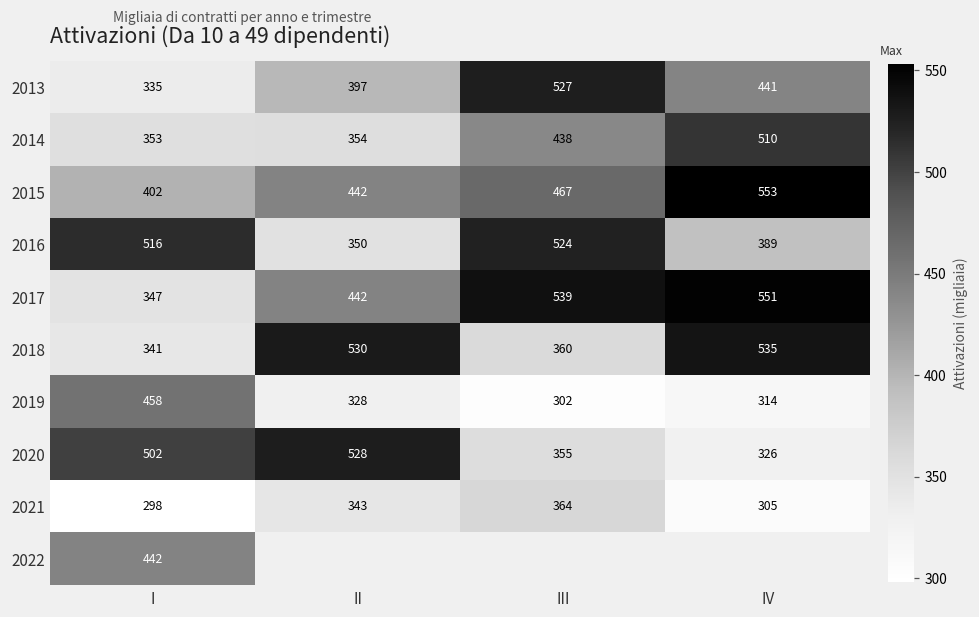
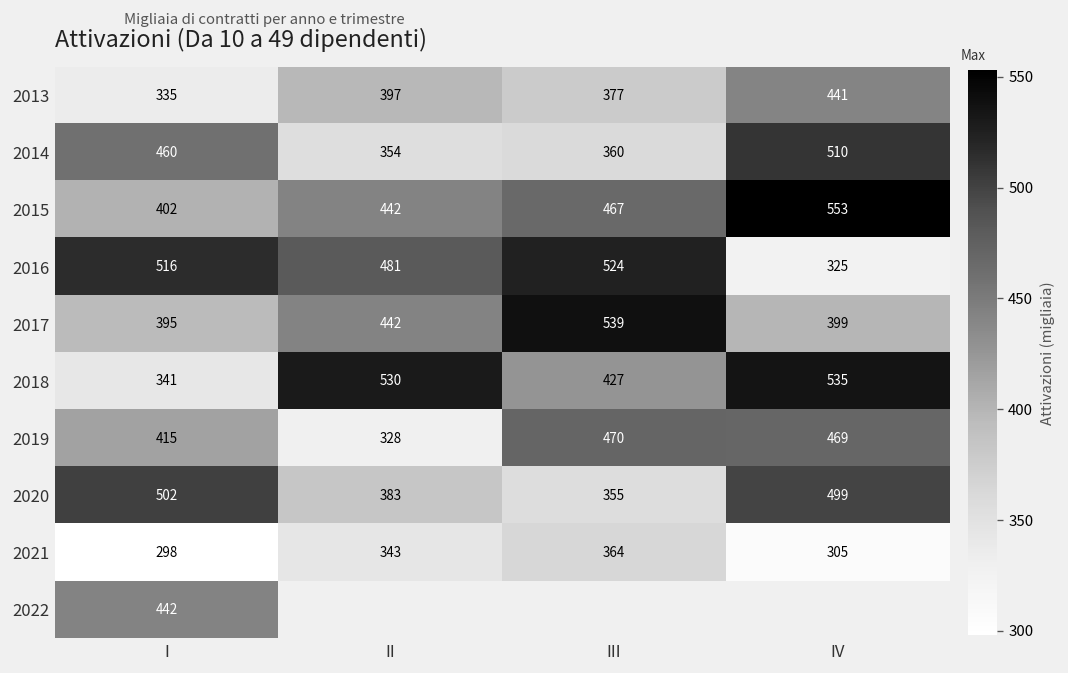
2013, III: 527 -> 377
2014, I: 353 -> 460
2014, III: 438 -> 360
2016, II: 350 -> 481
2016, IV: 389 -> 325
2017, I: 347 -> 395
2017, IV: 551 -> 399
2018, III: 360 -> 427
2019, I: 458 -> 415
2019, III: 302 -> 470
2019, IV: 314 -> 469
2020, II: 528 -> 383
2020, IV: 326 -> 499
